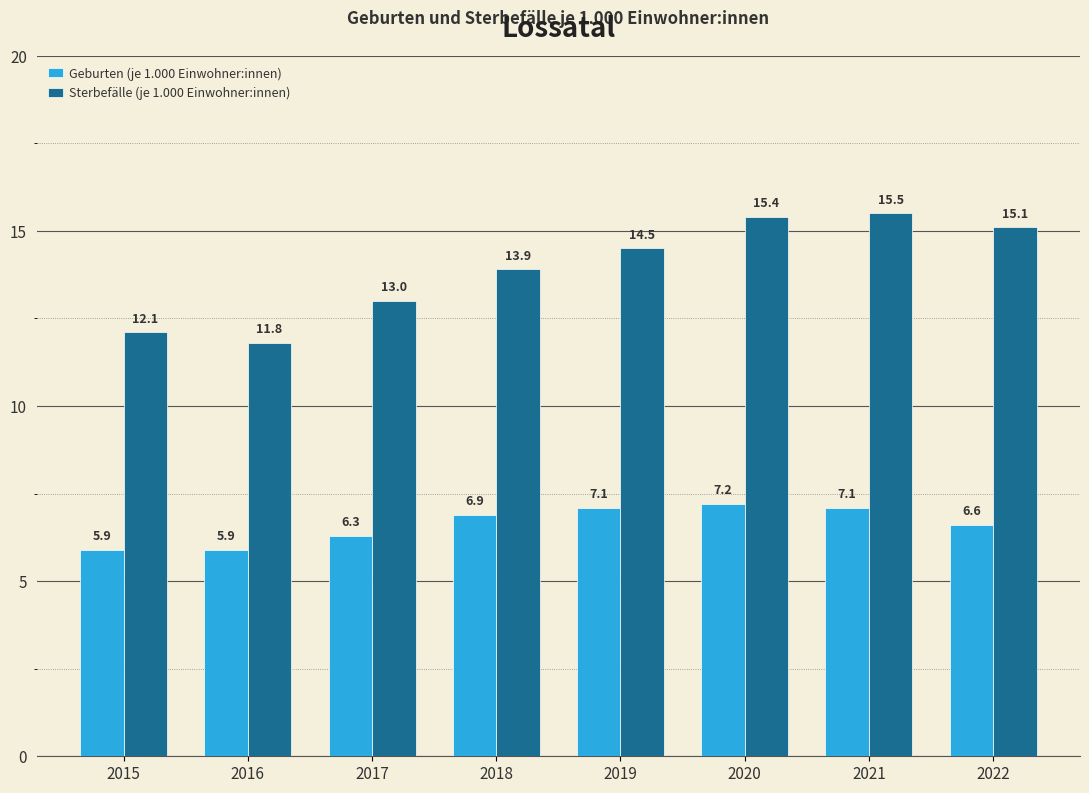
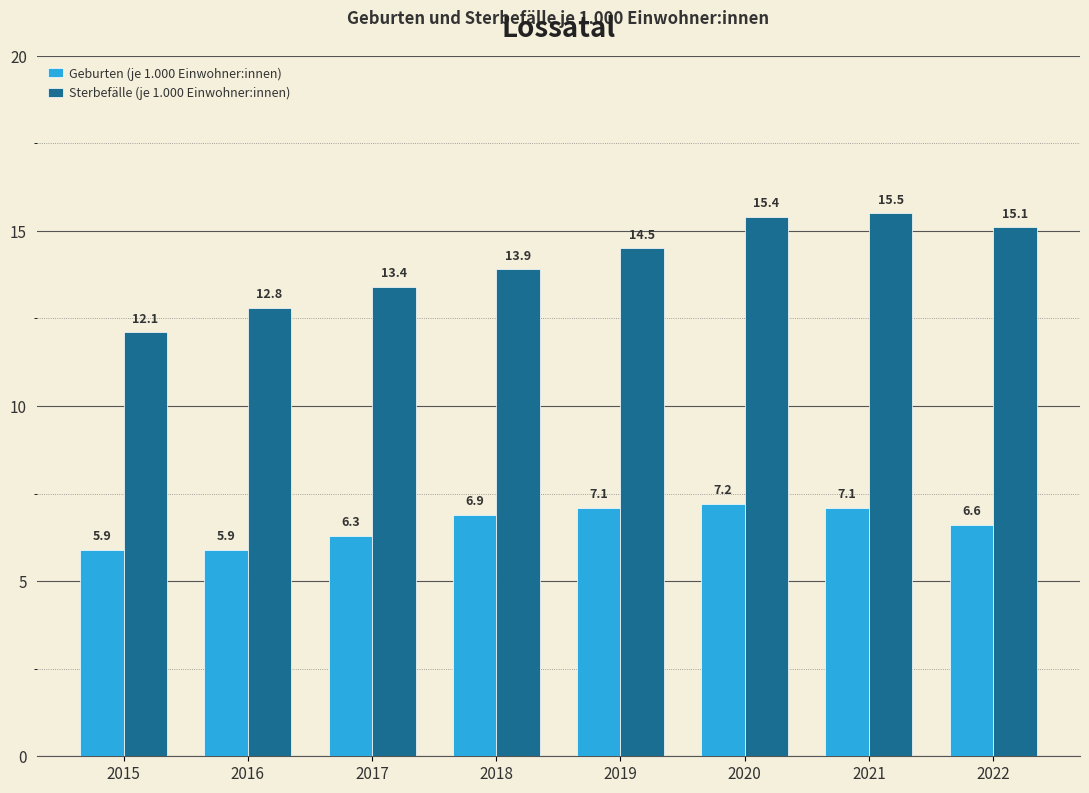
Sterbefälle (je 1.000 Einwohner:innen), 2016: 11.8 -> 12.8
Sterbefälle (je 1.000 Einwohner:innen), 2017: 13.0 -> 13.4
